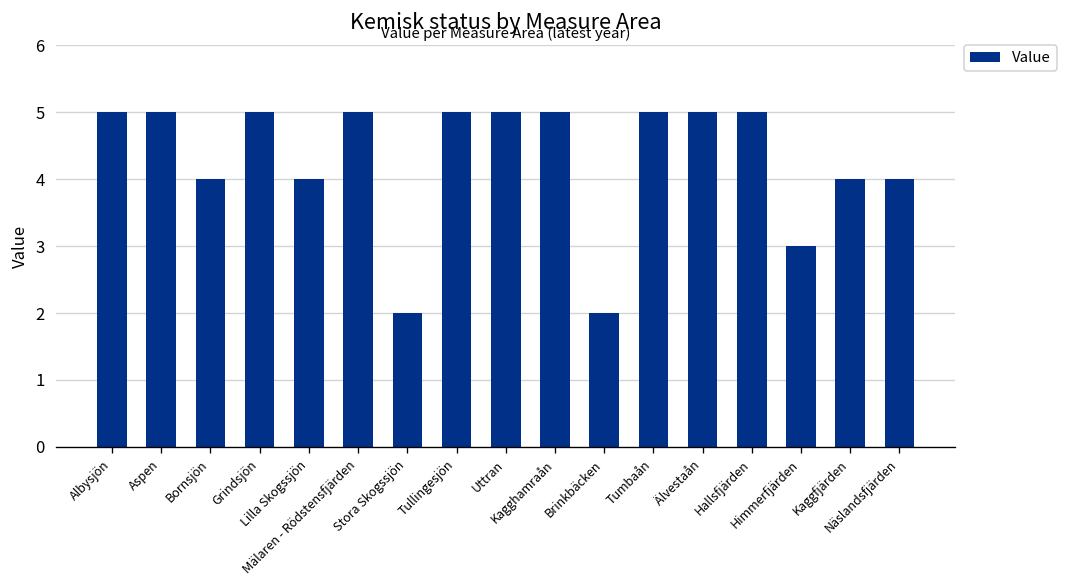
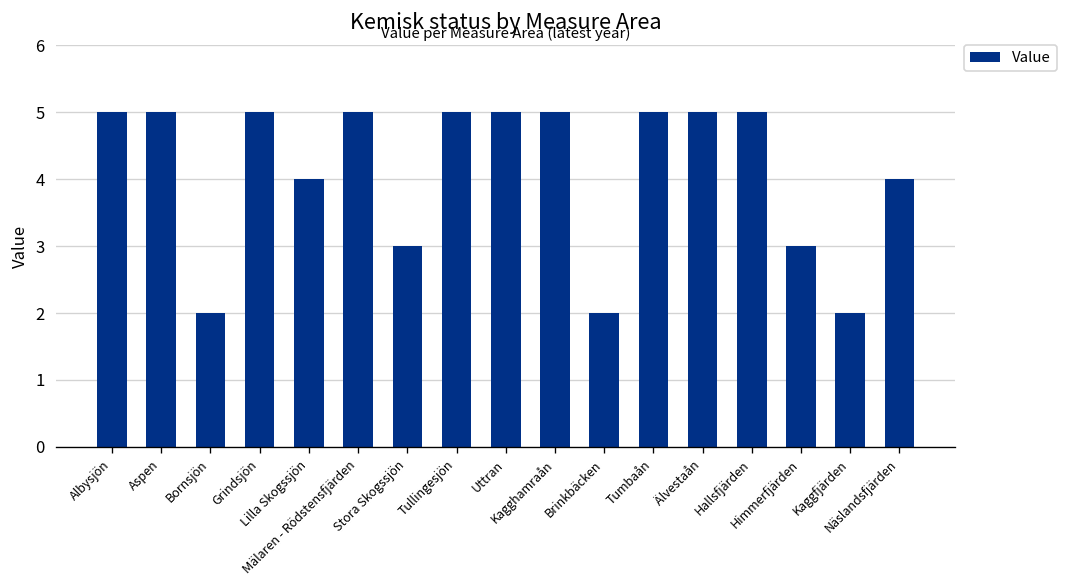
Bornsjön: 4 -> 2
Stora Skogssjön: 2 -> 3
Kaggfjärden: 4 -> 2
